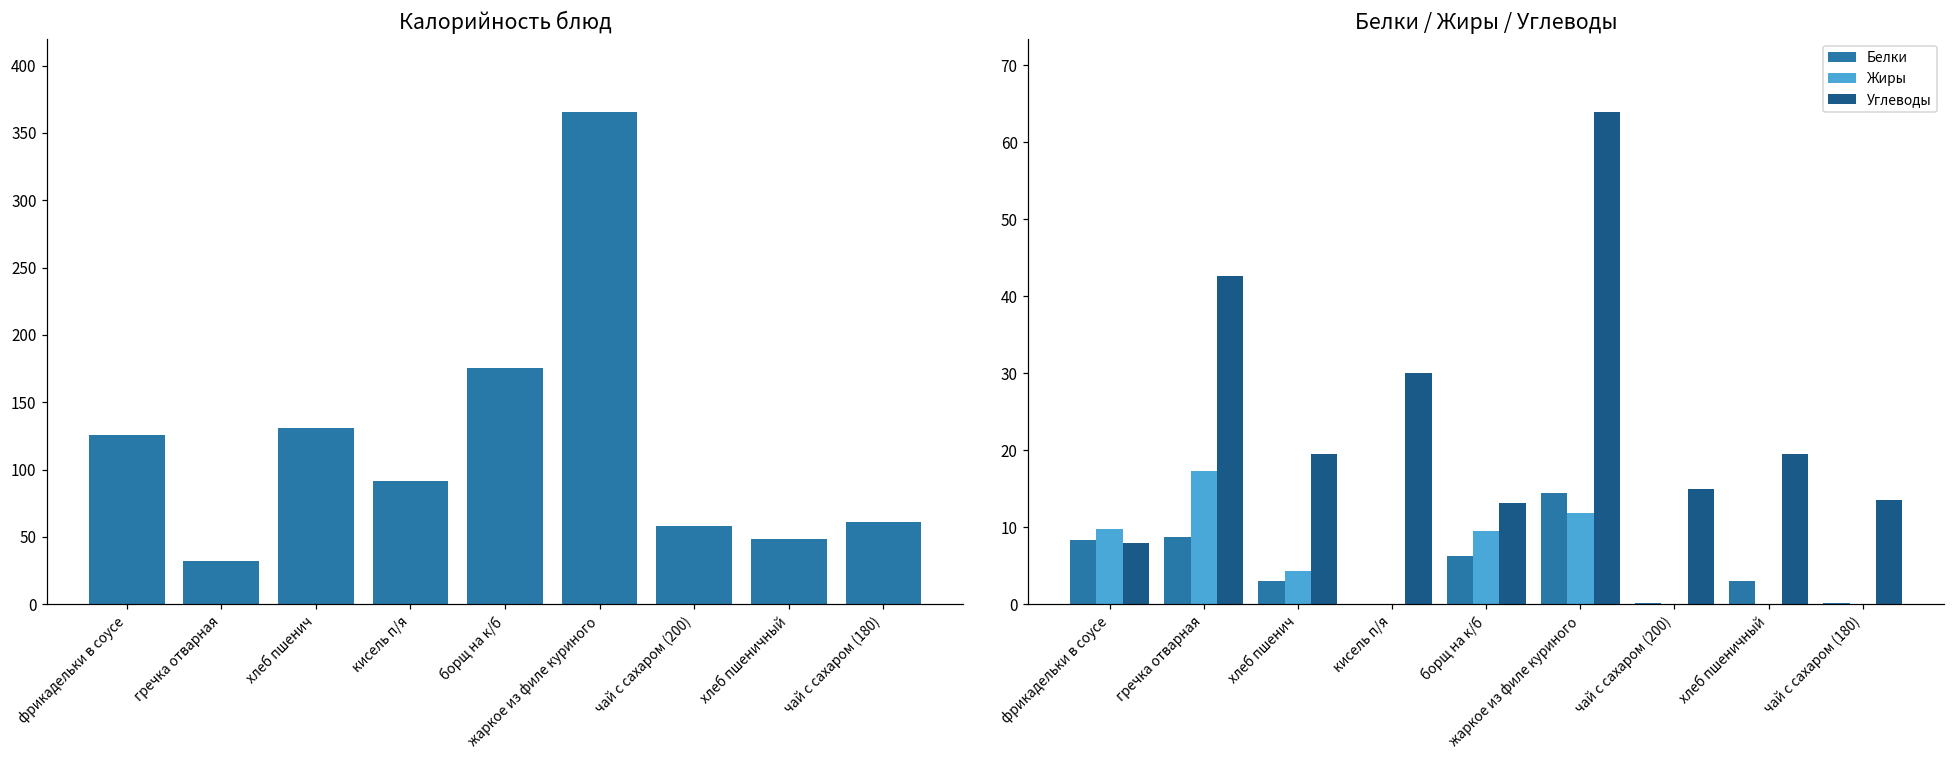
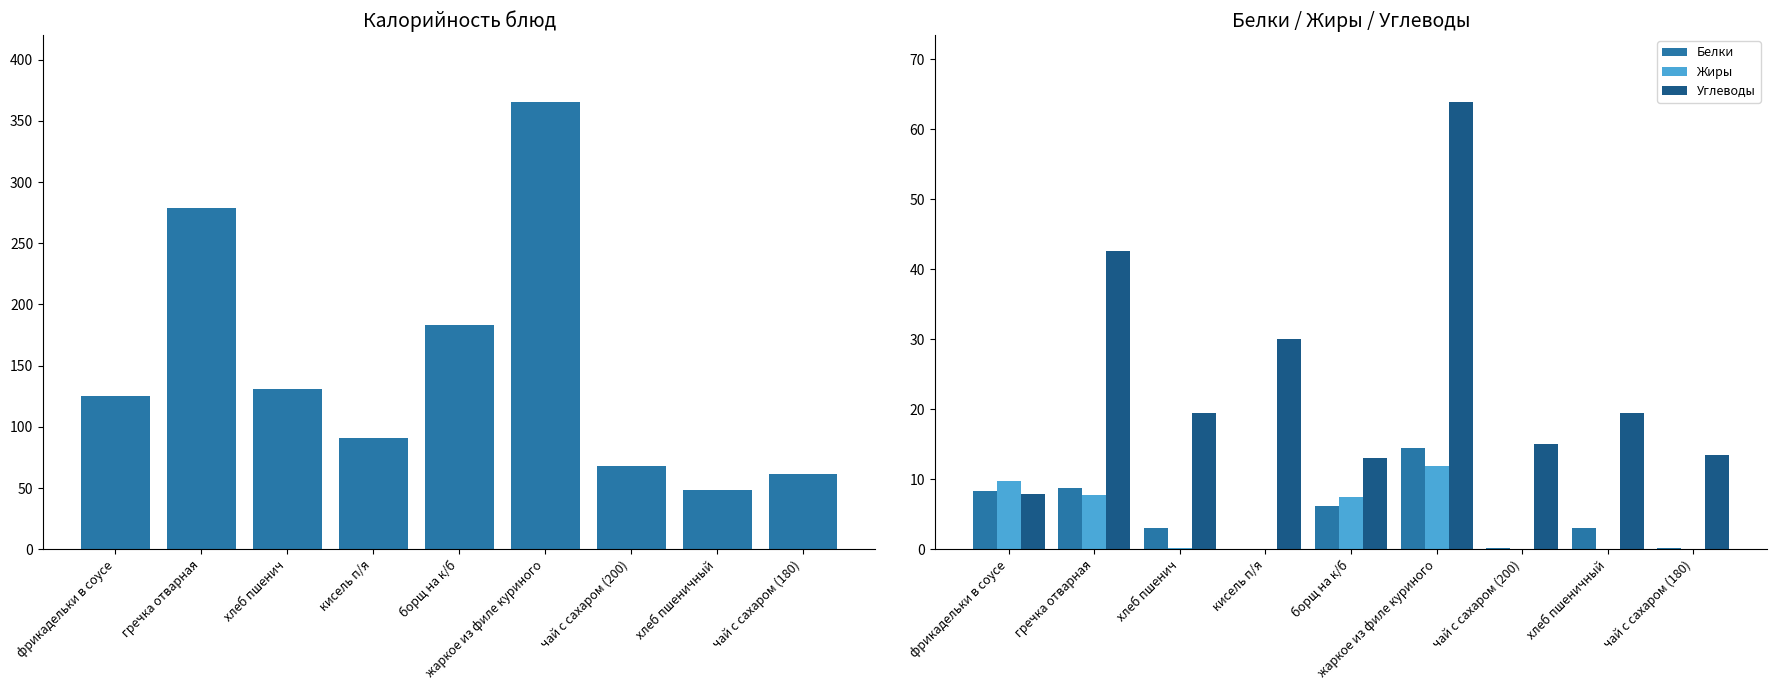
Калорийность блюд, гречка отварная: 32 -> 279
Калорийность блюд, борщ на к/б: 176 -> 183
Калорийность блюд, чай с сахаром (200): 58 -> 68
Белки / Жиры / Углеводы, Жиры, гречка отварная: 17 -> 8
Белки / Жиры / Углеводы, Жиры, хлеб пшенич: 4 -> 0
Белки / Жиры / Углеводы, Жиры, борщ на к/б: 10 -> 7
